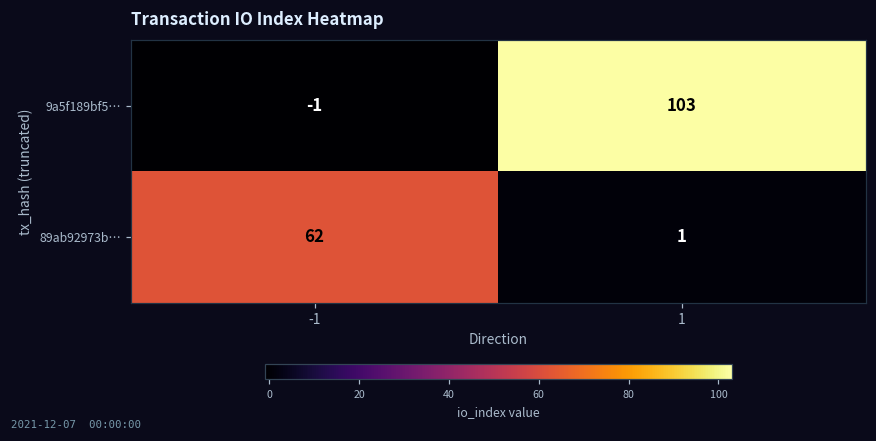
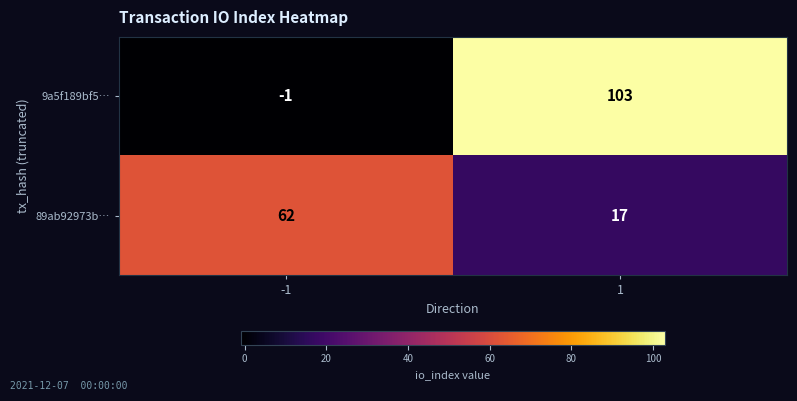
89ab92973b…, 1: 1 -> 17
